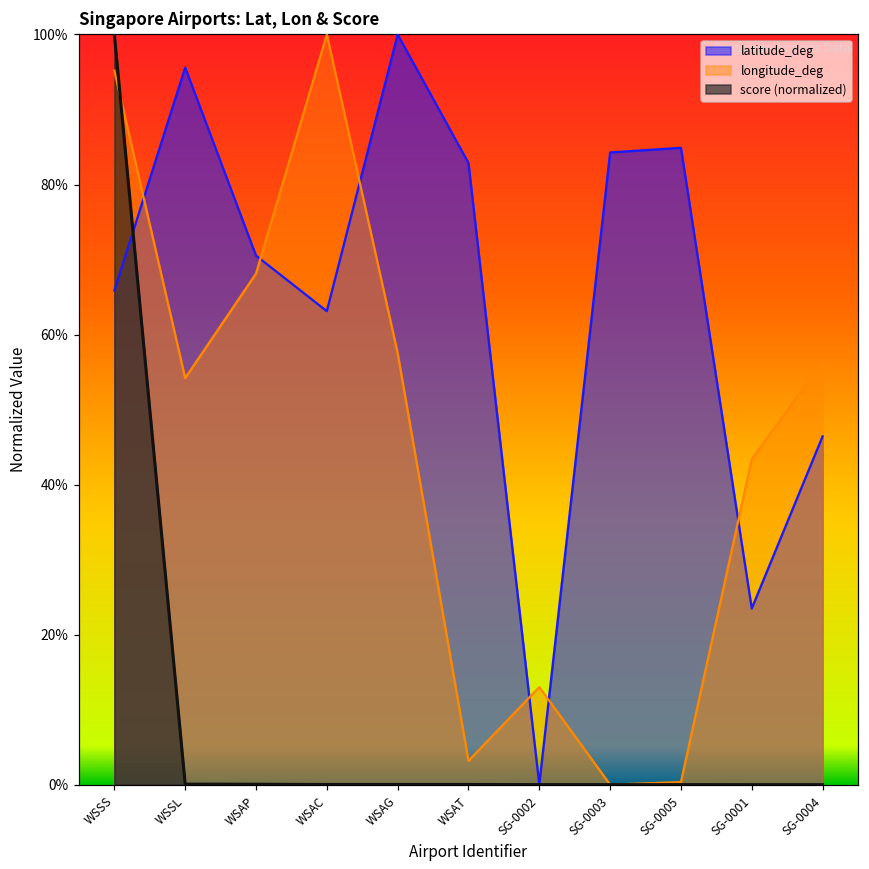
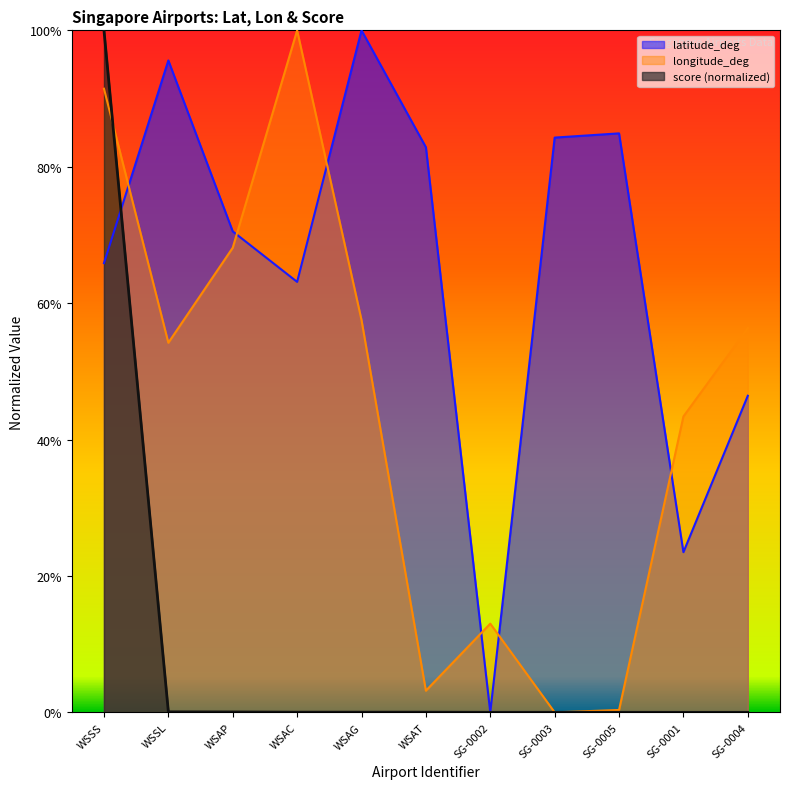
longitude_deg, WSSS: 95% -> 91%
